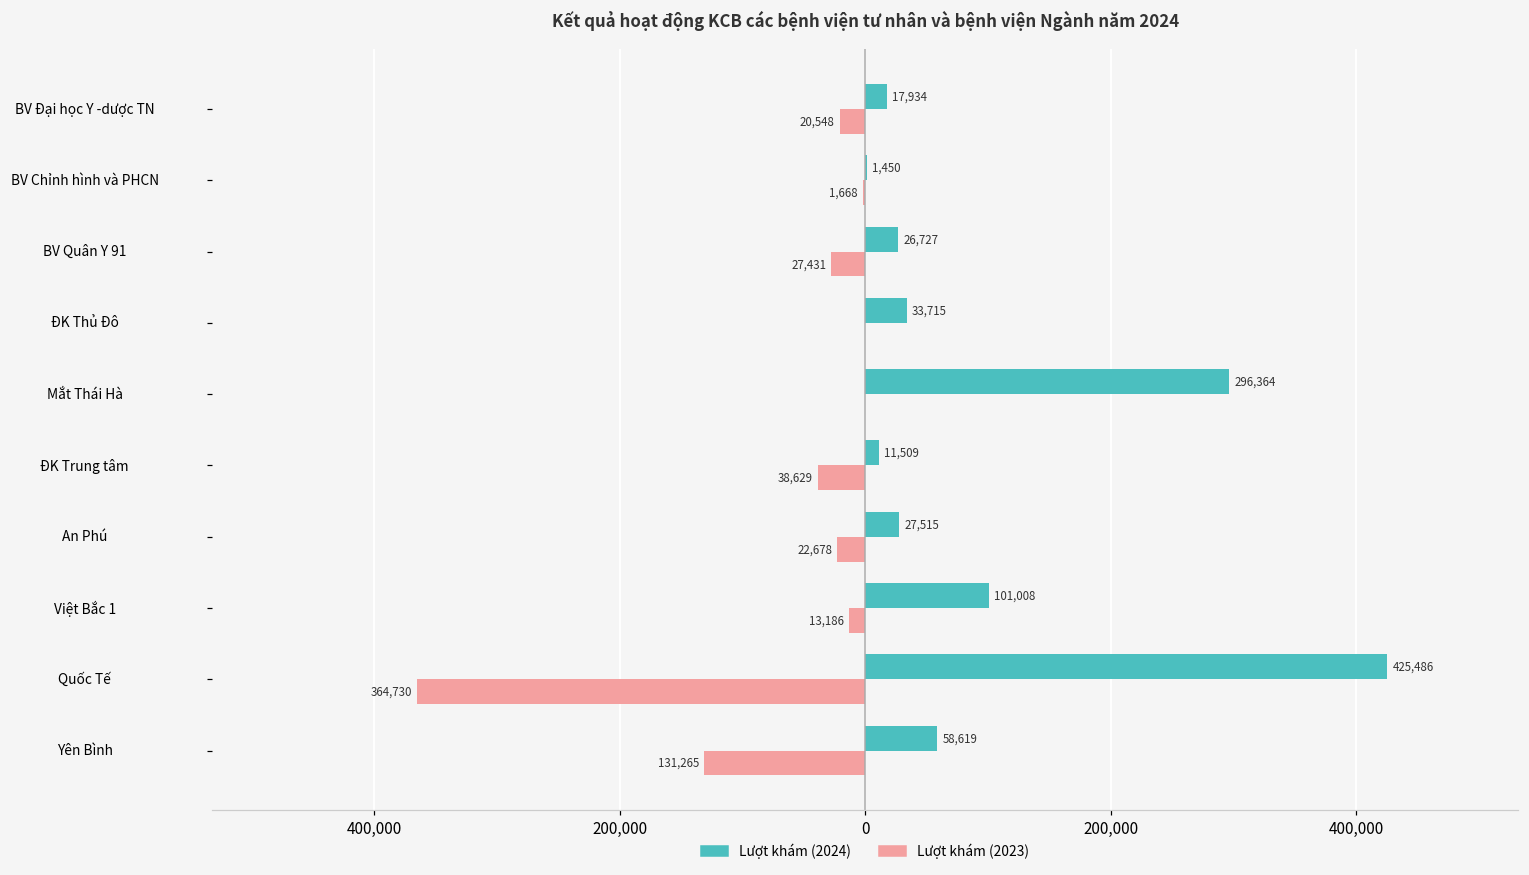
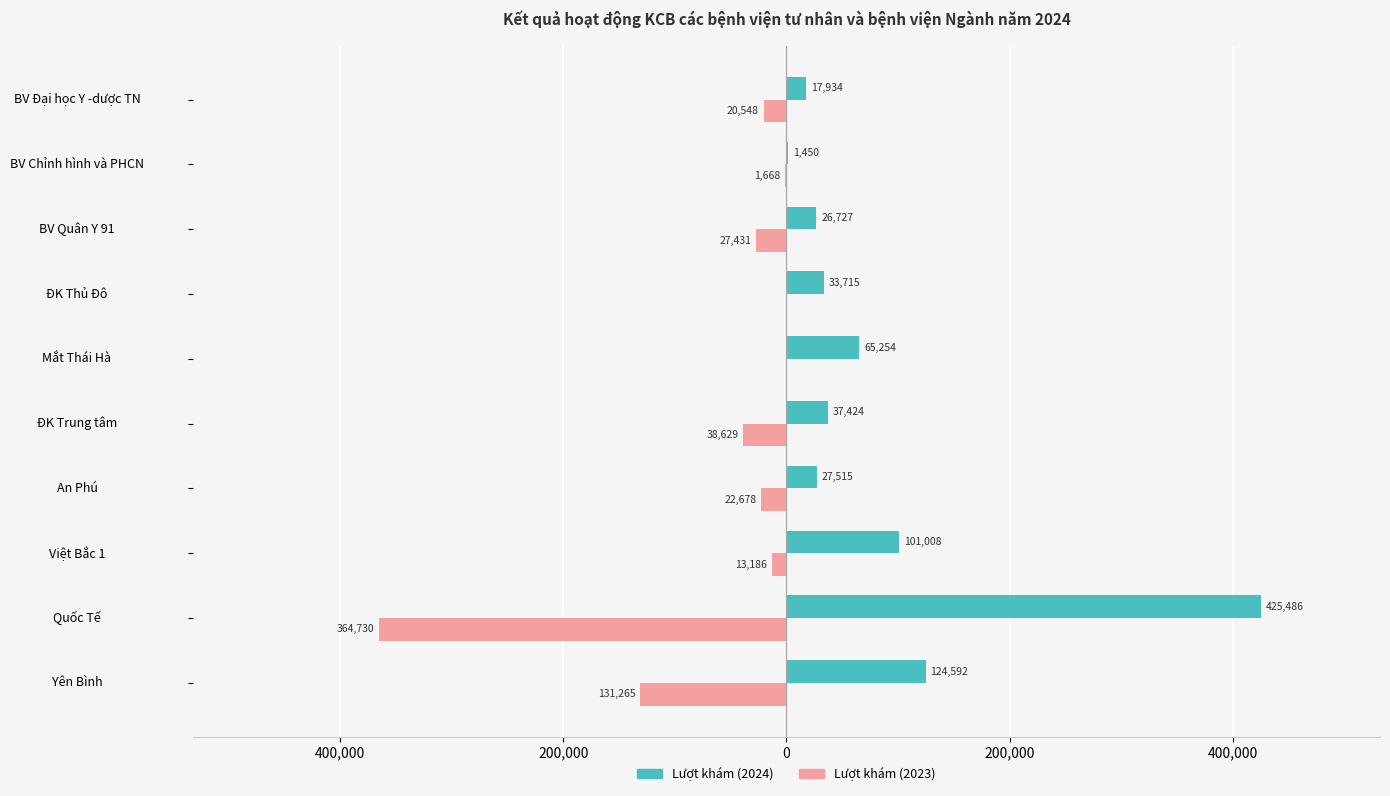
Lượt khám (2024), Mắt Thái Hà: 296,364 -> 65,254
Lượt khám (2024), ĐK Trung tâm: 11,509 -> 37,424
Lượt khám (2024), Yên Bình: 58,619 -> 124,592
